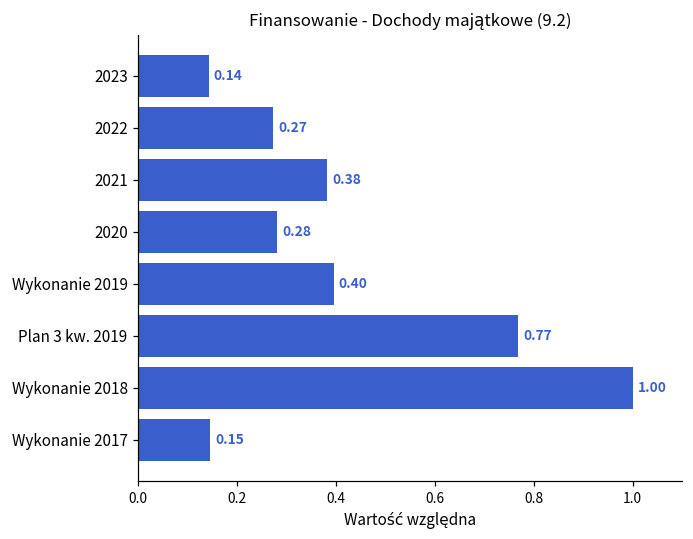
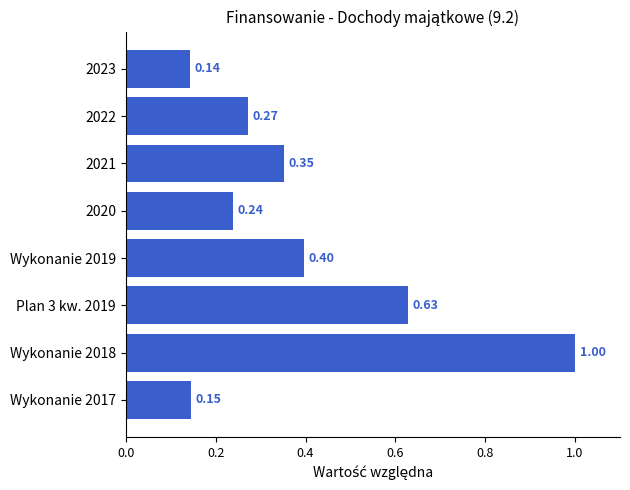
2021: 0.38 -> 0.35
2020: 0.28 -> 0.24
Plan 3 kw. 2019: 0.77 -> 0.63
